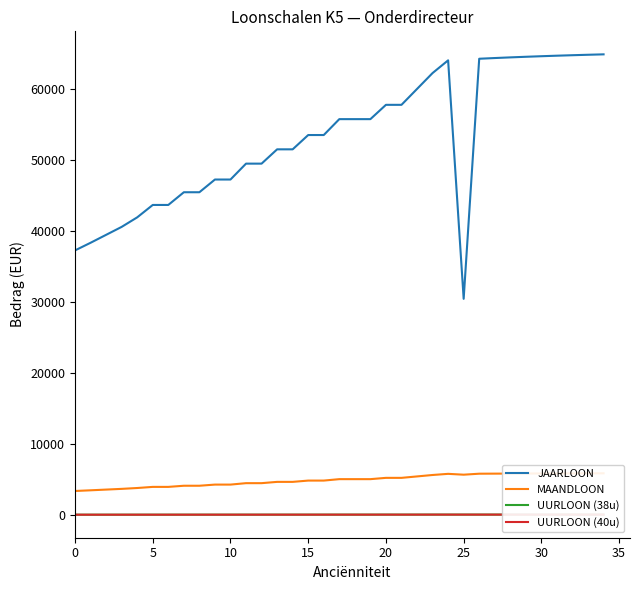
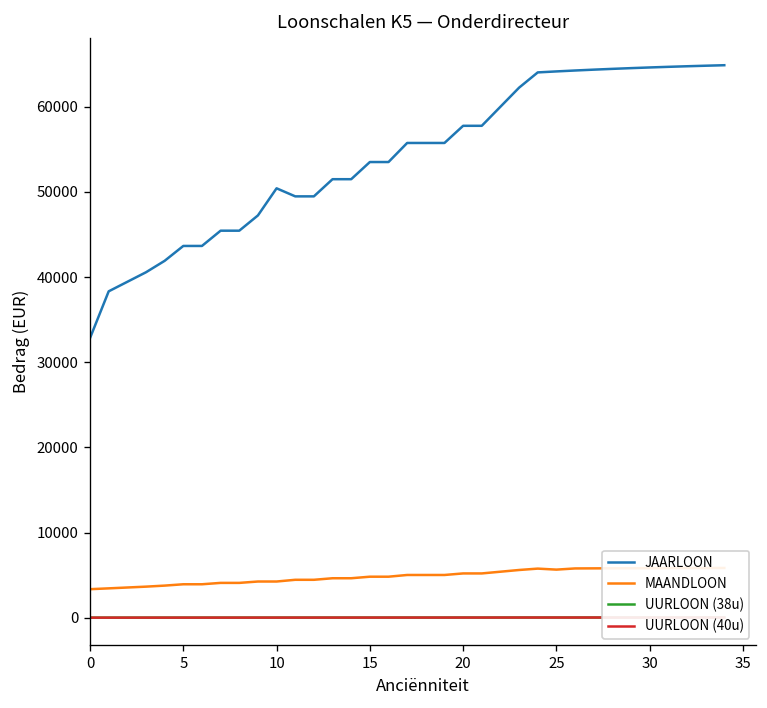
JAARLOON, 0: 37000 -> 33000
JAARLOON, 10: 47000 -> 50000
JAARLOON, 25: 30000 -> 64000
